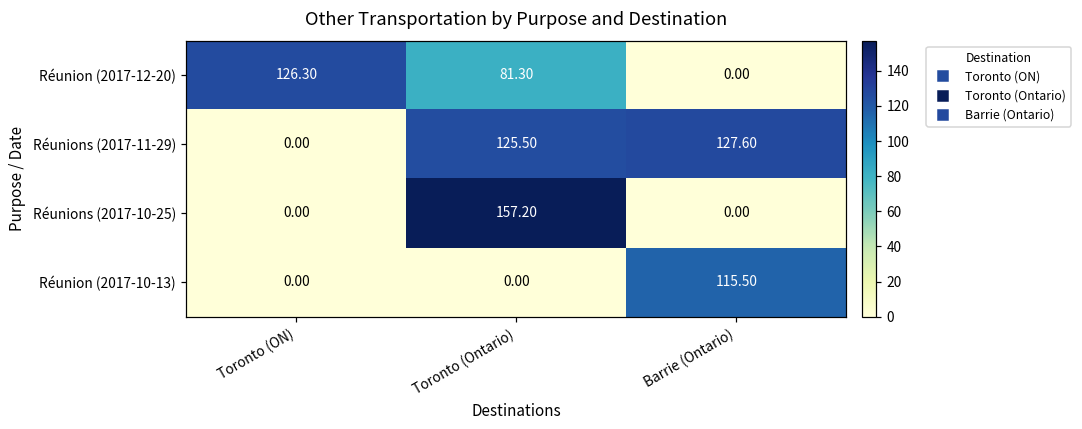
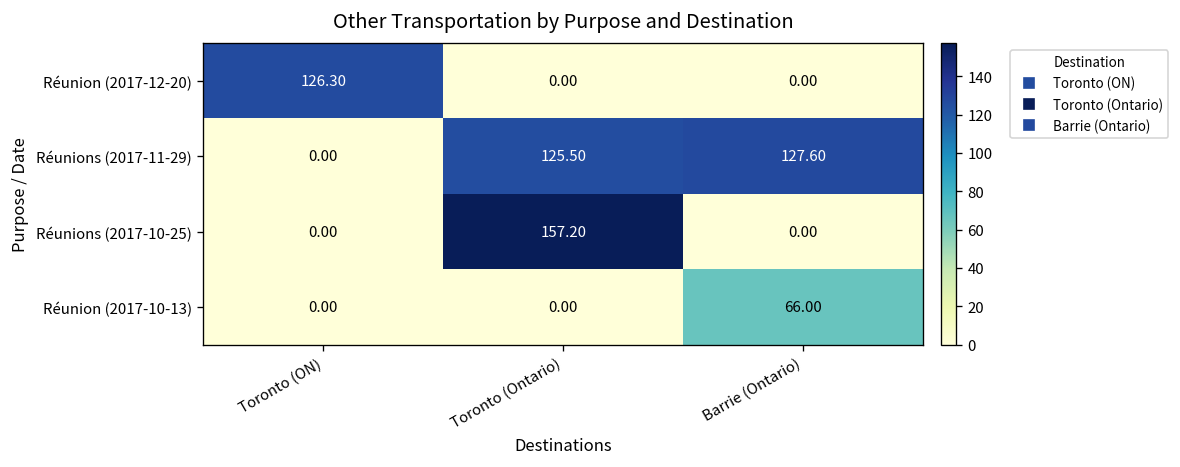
Réunion (2017-12-20), Toronto (Ontario): 81.30 -> 0.00
Réunion (2017-10-13), Barrie (Ontario): 115.50 -> 66.00
